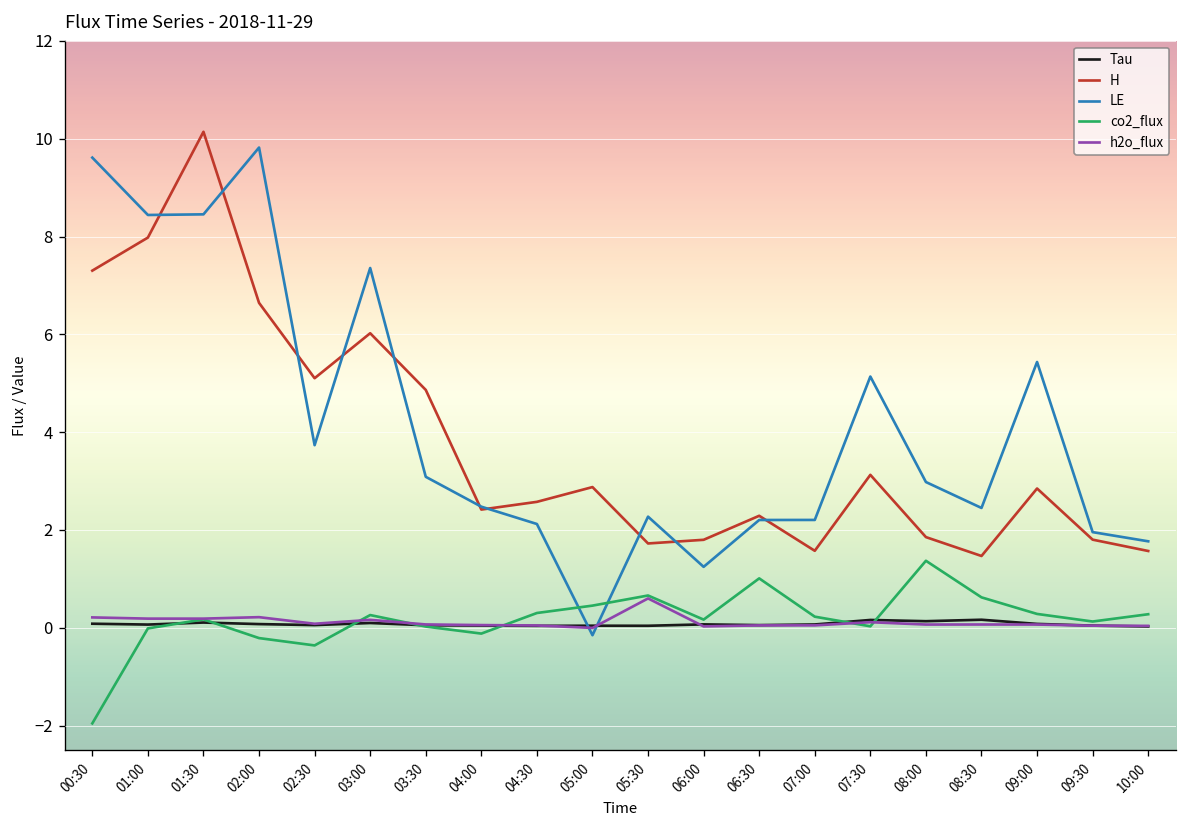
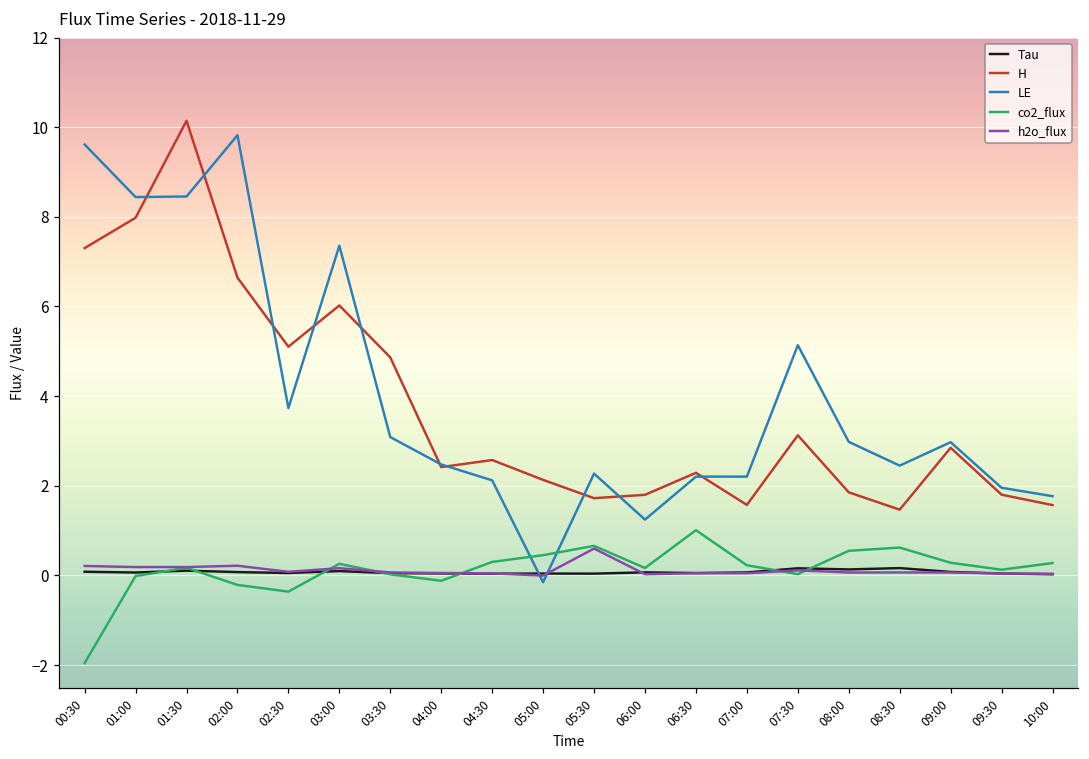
H, 05:00: 2.9 -> 2.1
co2_flux, 08:00: 1.4 -> 0.6
LE, 09:00: 5.4 -> 3.0
